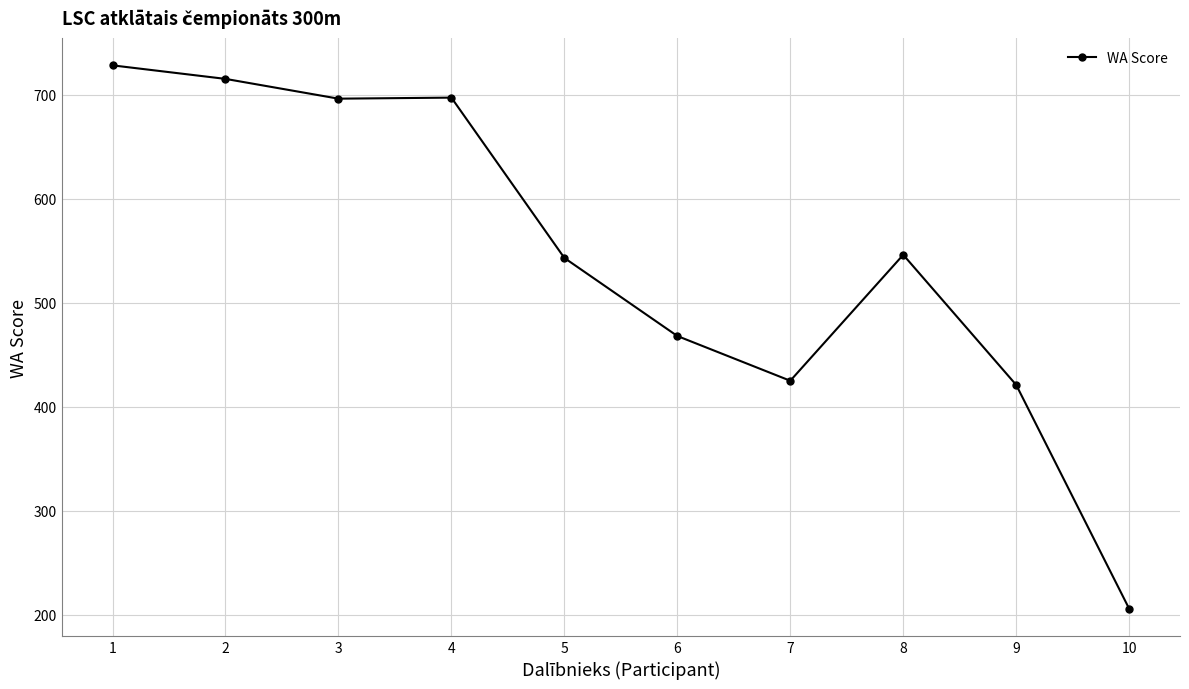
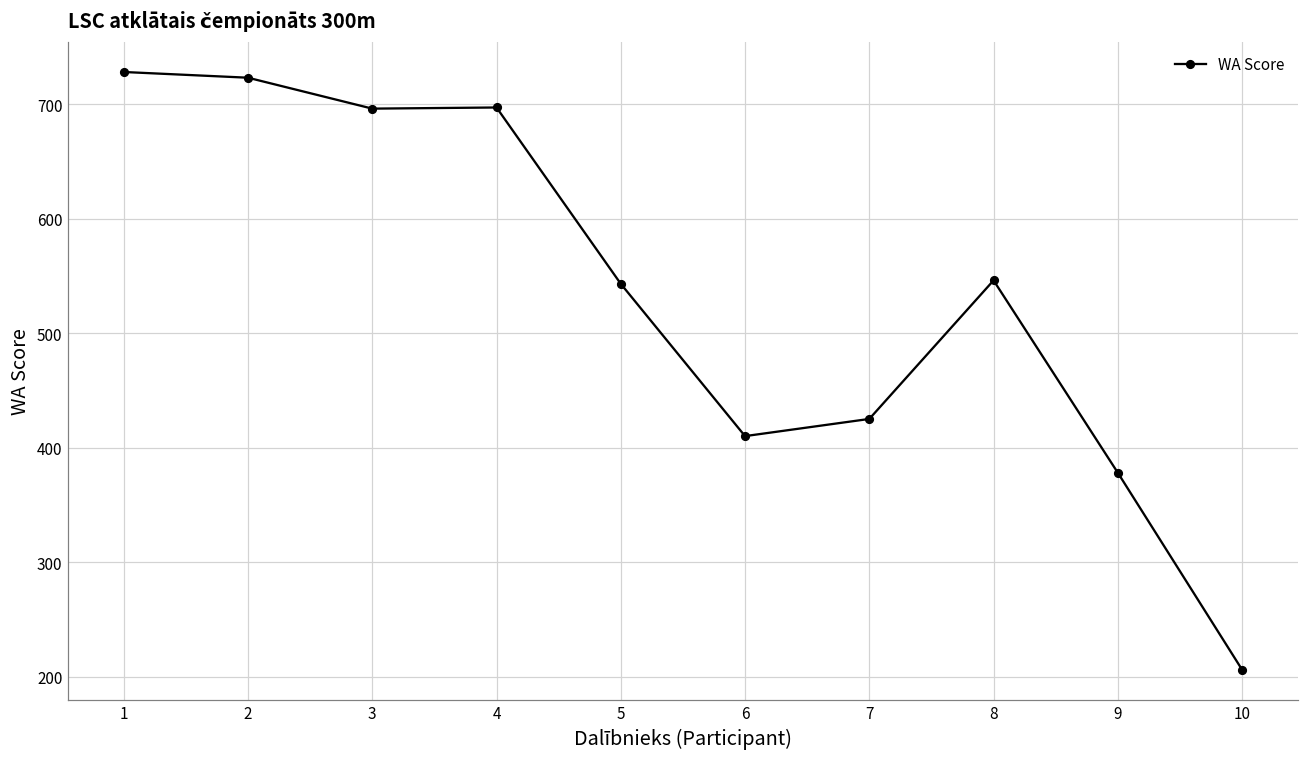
2: 715 -> 723
6: 468 -> 410
9: 421 -> 378
